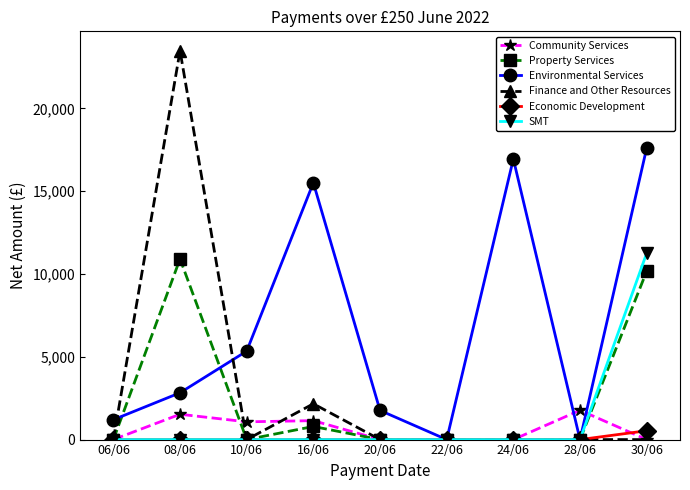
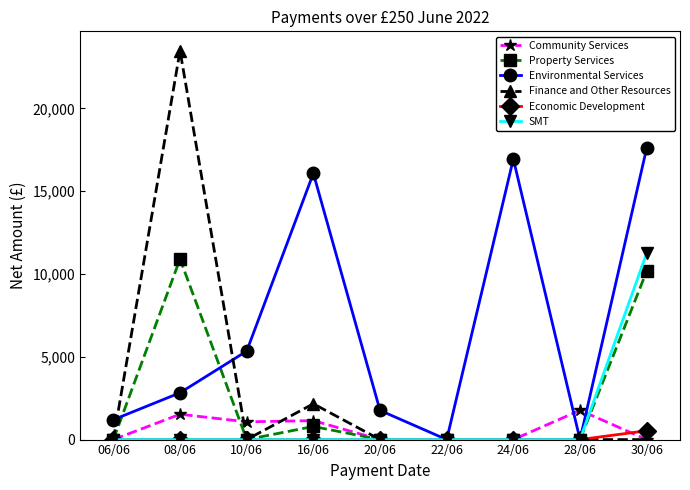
Environmental Services, 16/06: 15,500 -> 16,100
